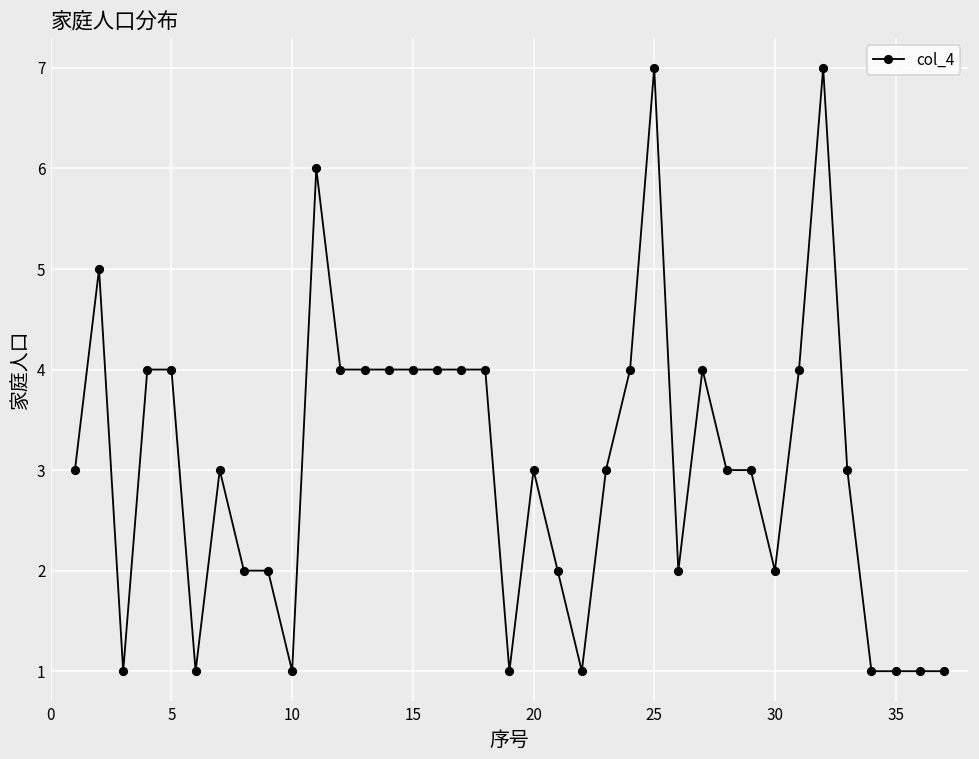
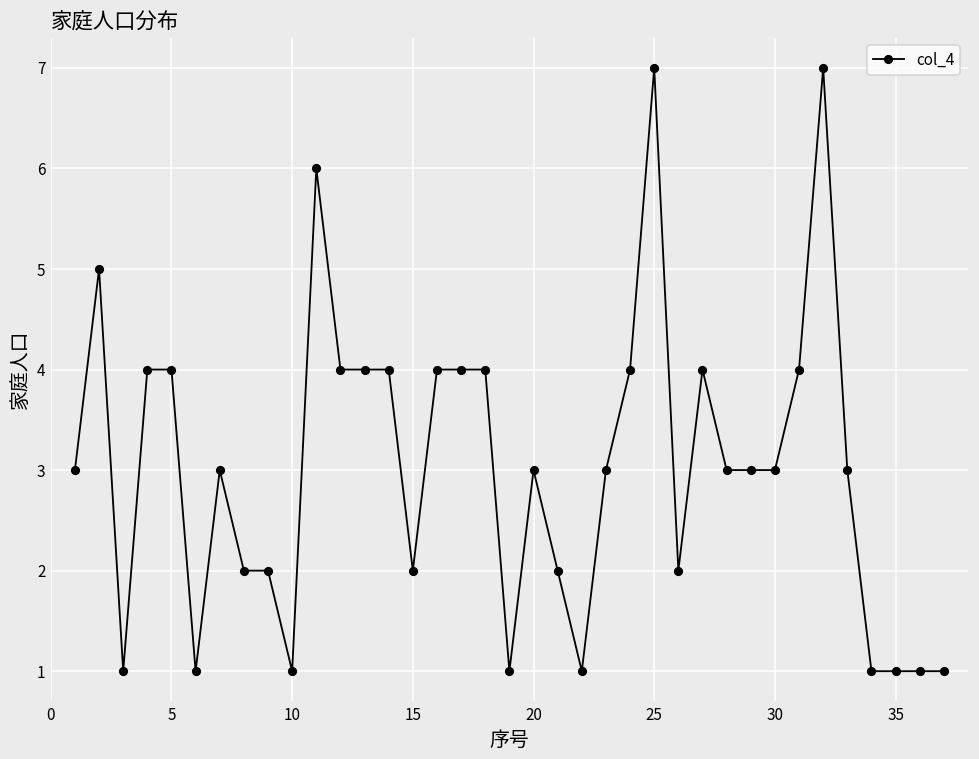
15: 4 -> 2
30: 2 -> 3
